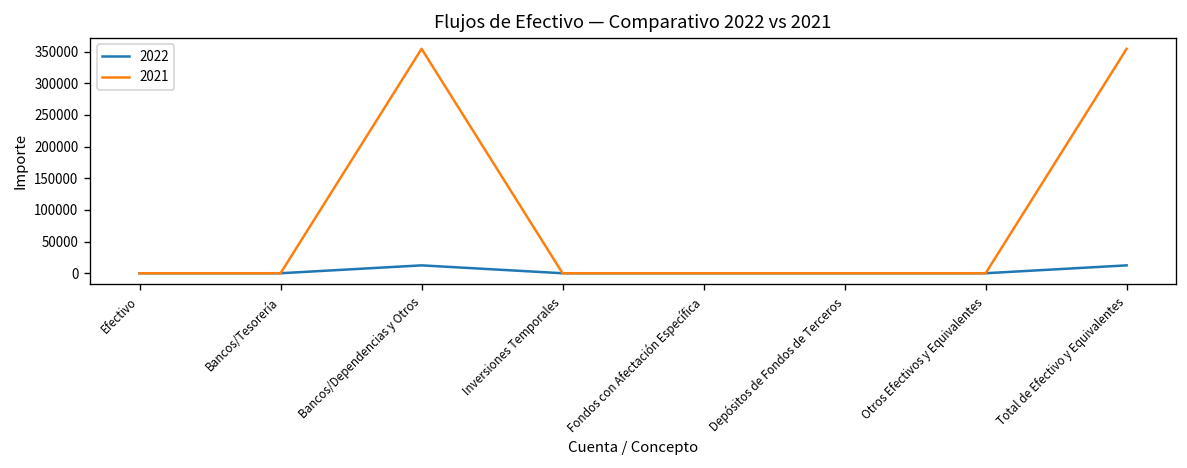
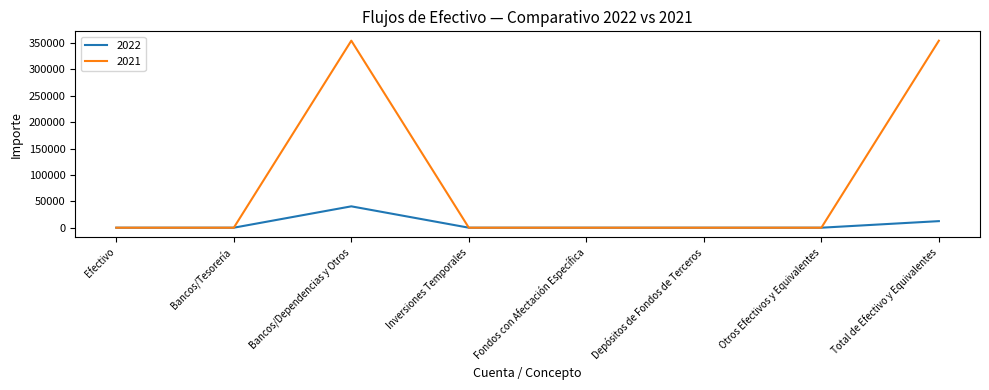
2022, Bancos/Dependencias y Otros: 10000 -> 40000
